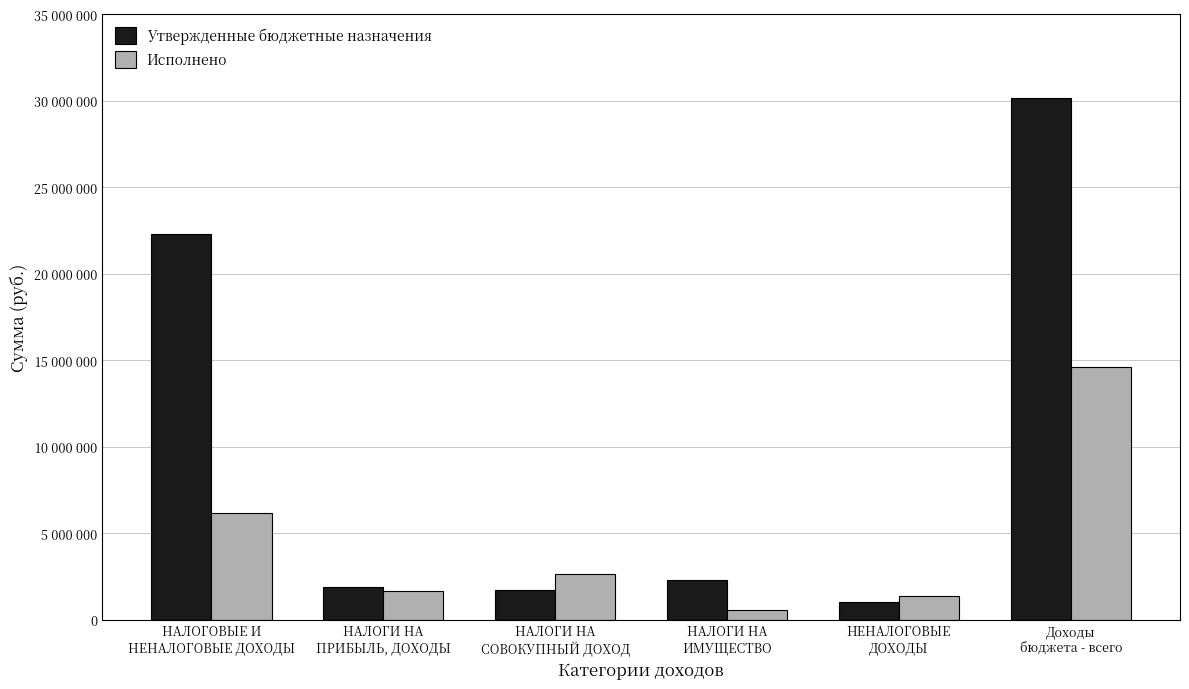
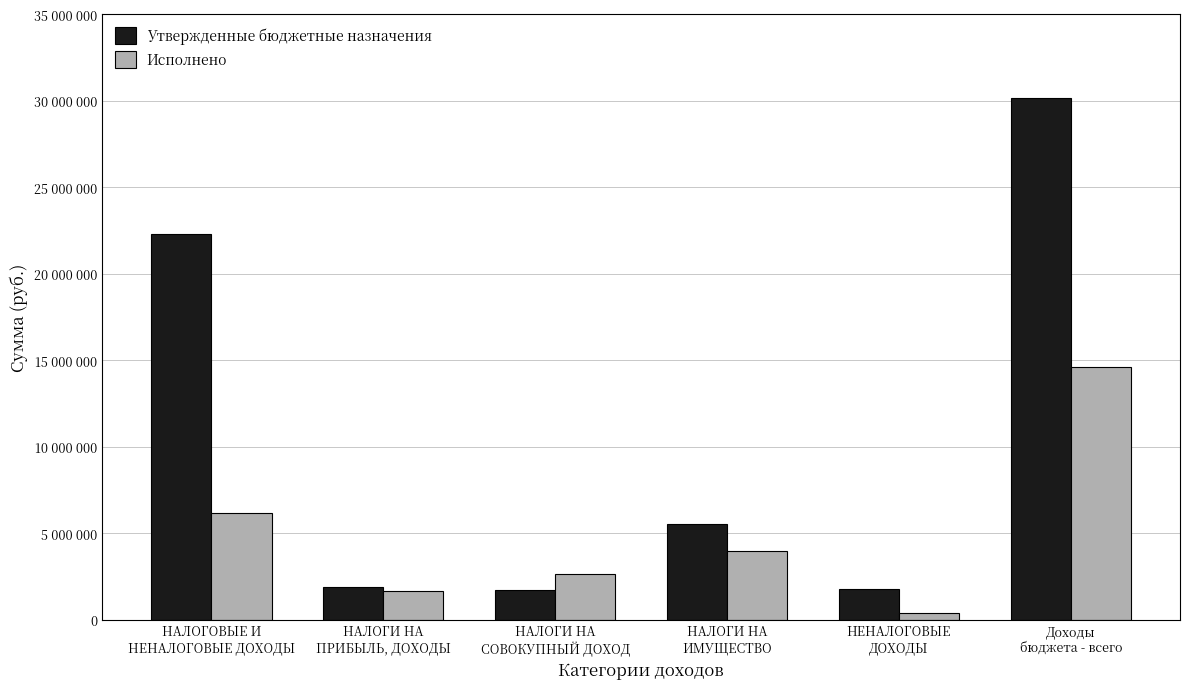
Утвержденные бюджетные назначения, НАЛОГИ НА ИМУЩЕСТВО: 2300000 -> 5500000
Исполнено, НАЛОГИ НА ИМУЩЕСТВО: 500000 -> 4000000
Утвержденные бюджетные назначения, НЕНАЛОГОВЫЕ ДОХОДЫ: 1000000 -> 1800000
Исполнено, НЕНАЛОГОВЫЕ ДОХОДЫ: 1400000 -> 400000
